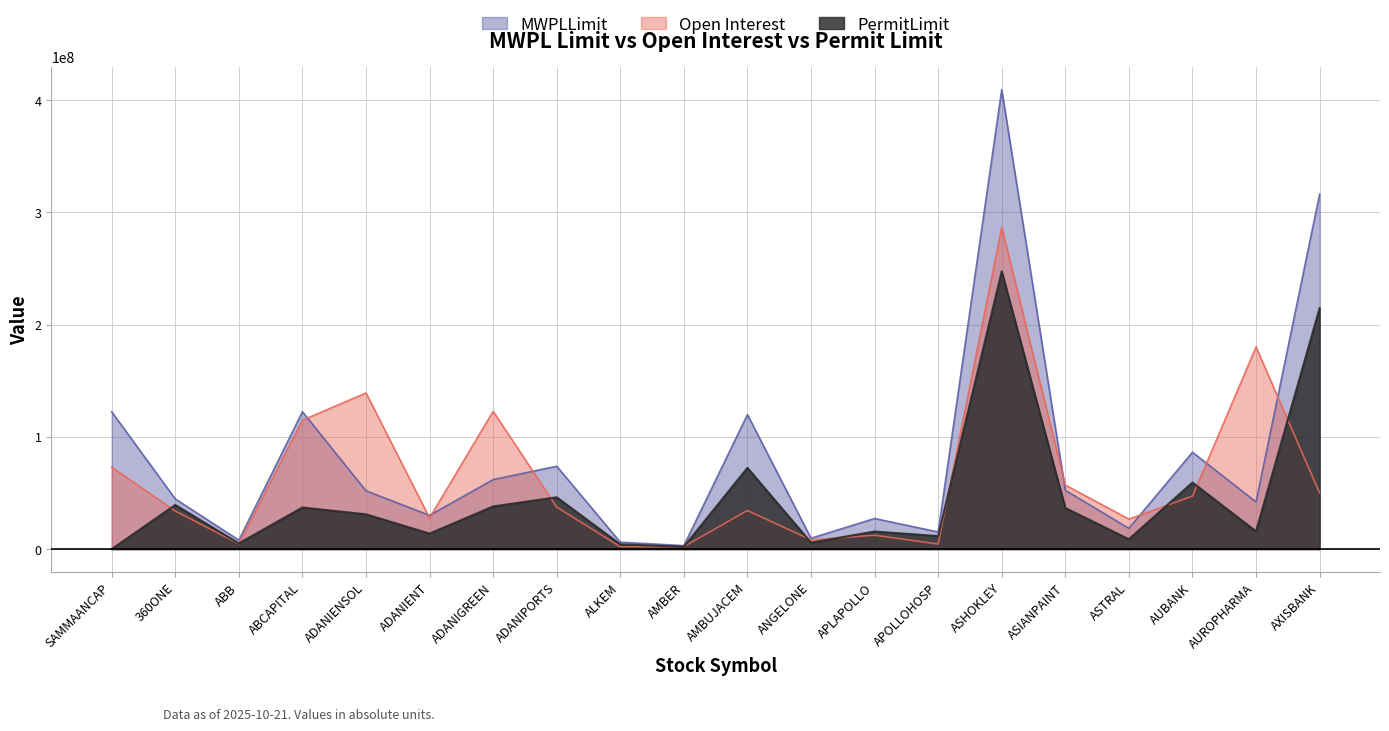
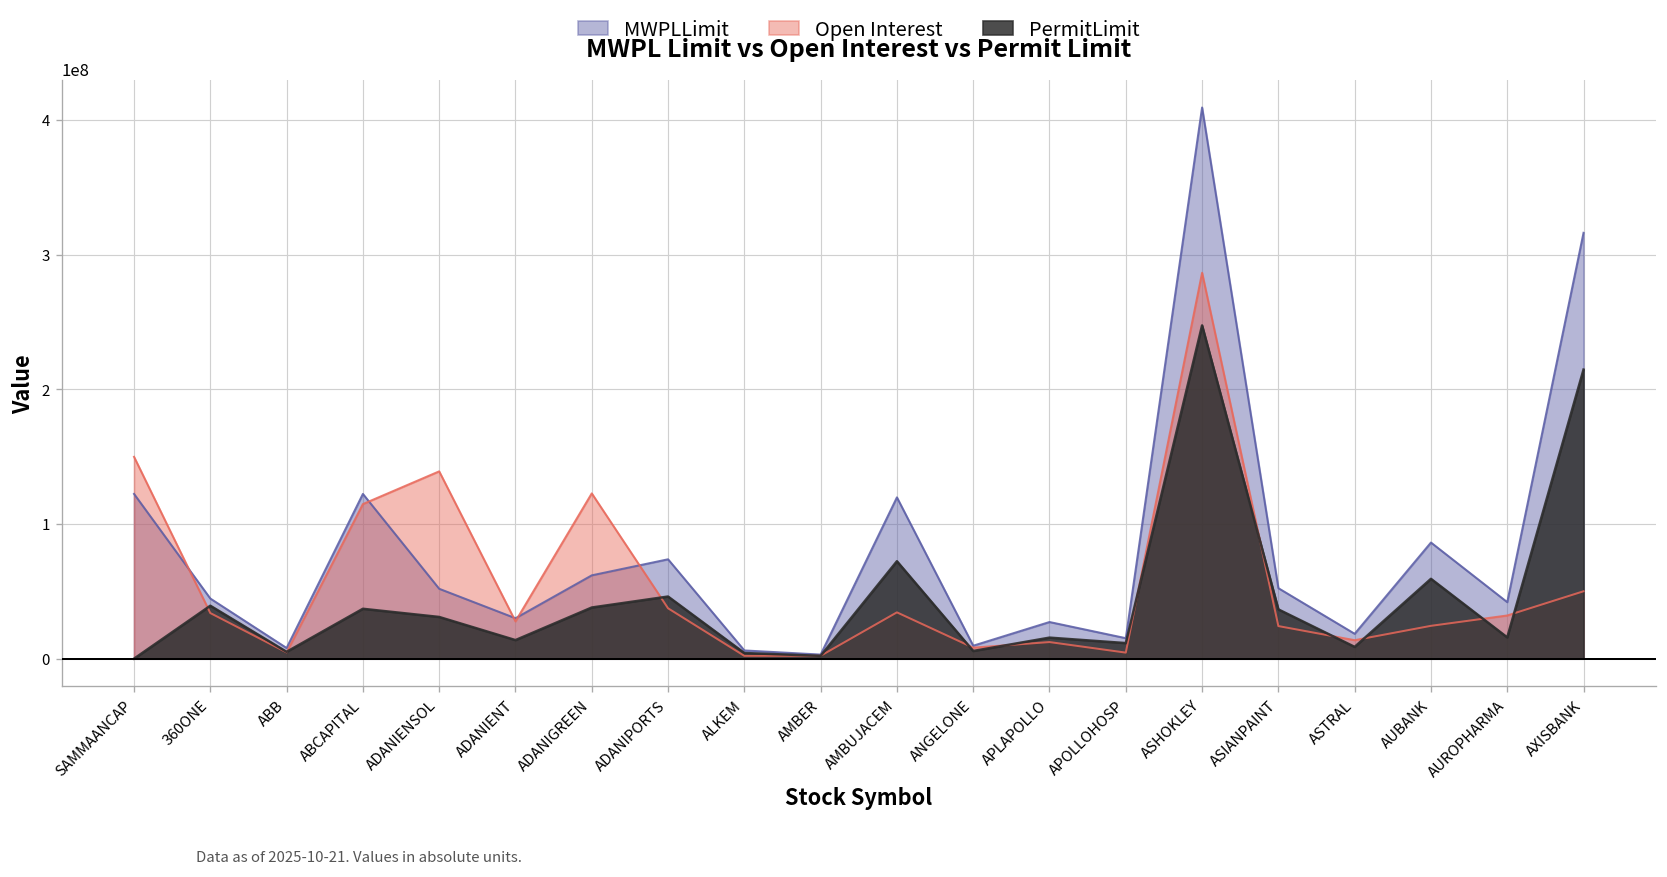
Open Interest, SAMMAANCAP: 73000000 -> 150000000
Open Interest, ASIANPAINT: 57000000 -> 24000000
Open Interest, ASTRAL: 27000000 -> 14000000
Open Interest, AUBANK: 47000000 -> 24000000
Open Interest, AUROPHARMA: 180000000 -> 32000000
